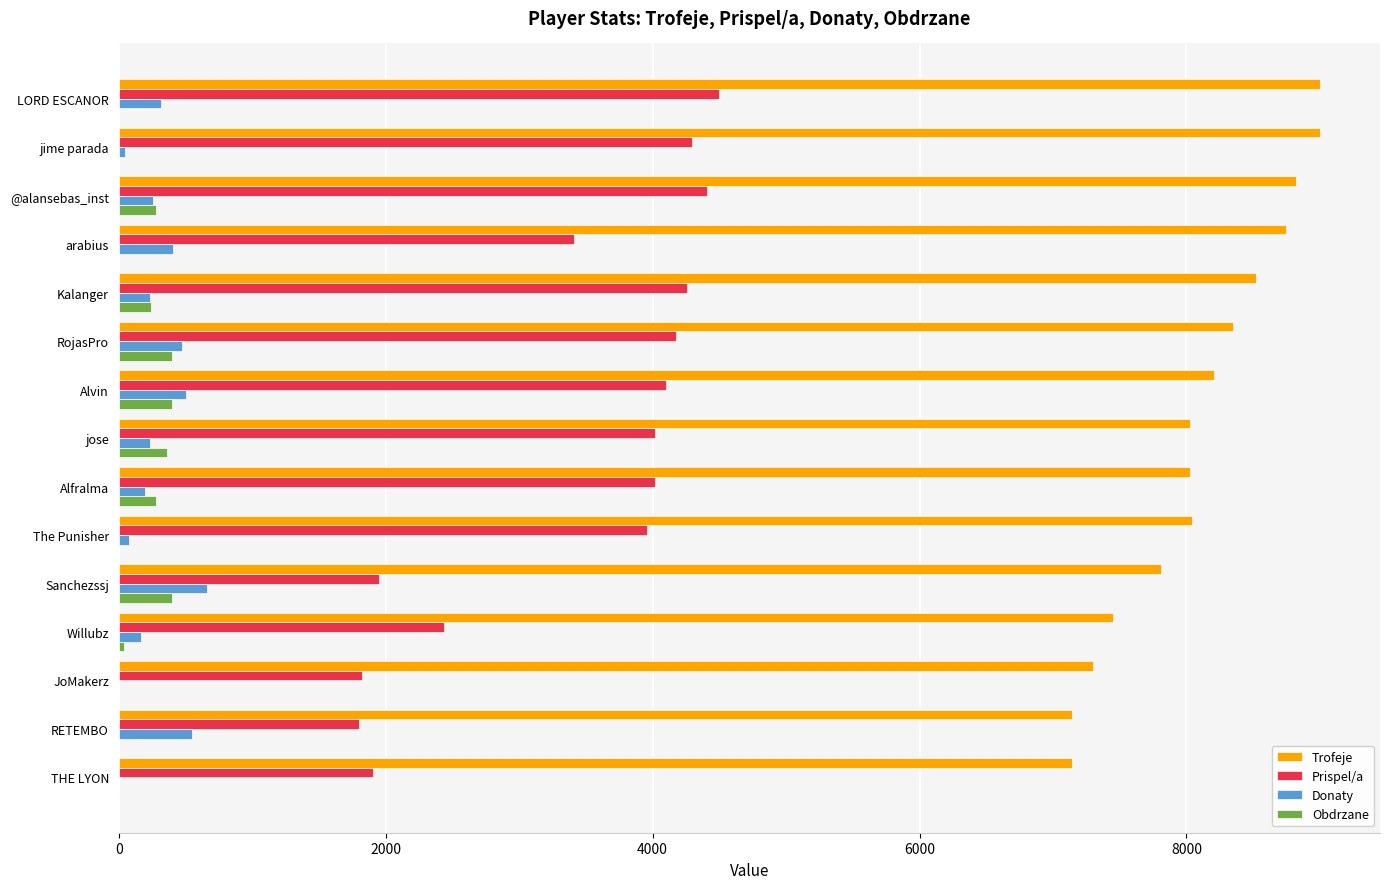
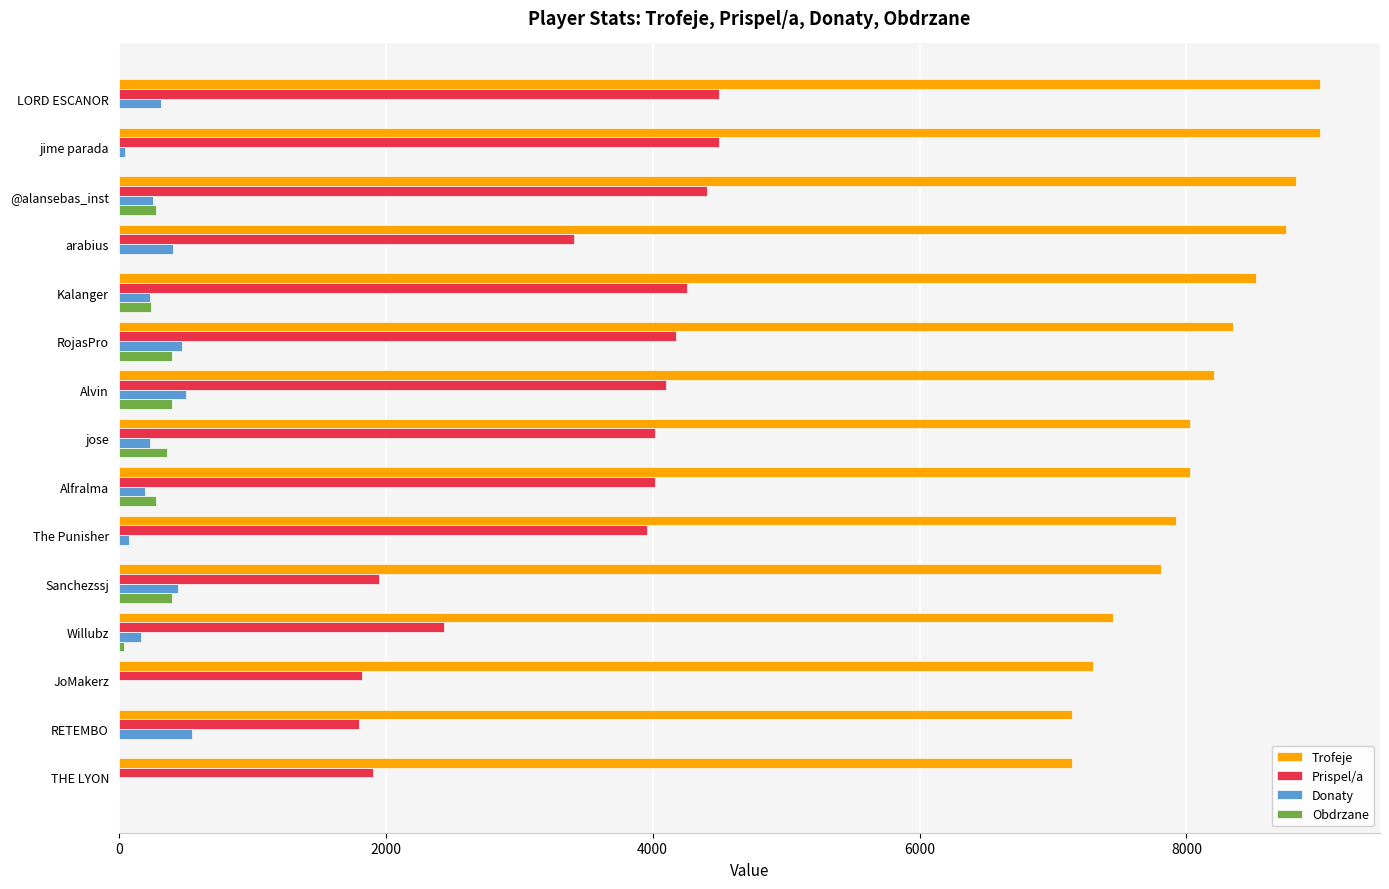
Prispel/a, jime parada: 4290 -> 4500
Trofeje, The Punisher: 8040 -> 7920
Donaty, Sanchezssj: 660 -> 440
